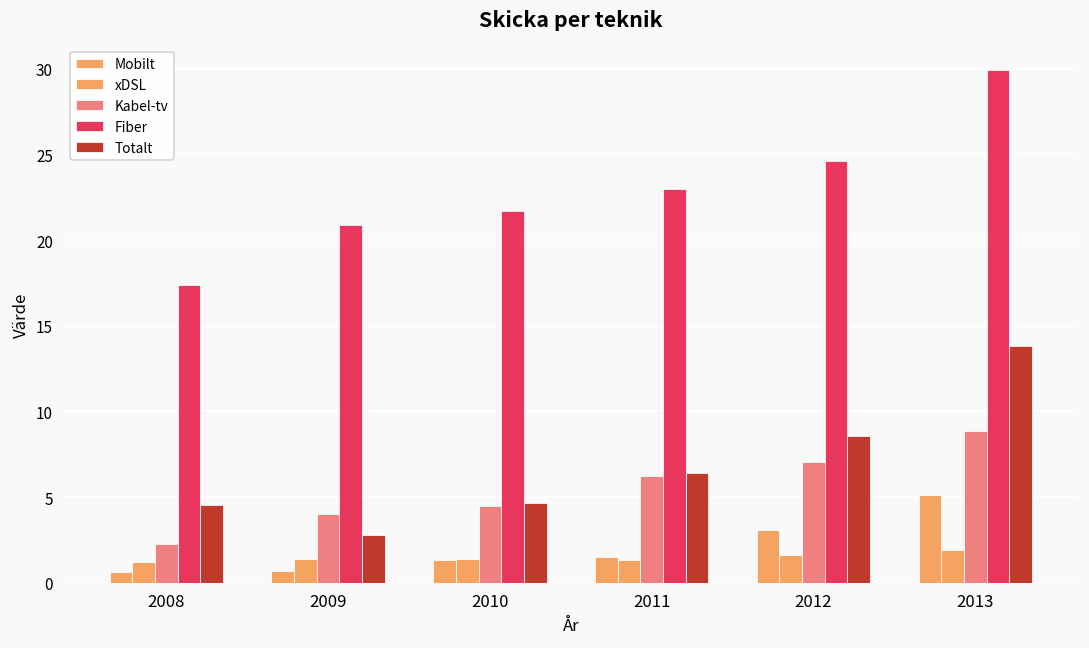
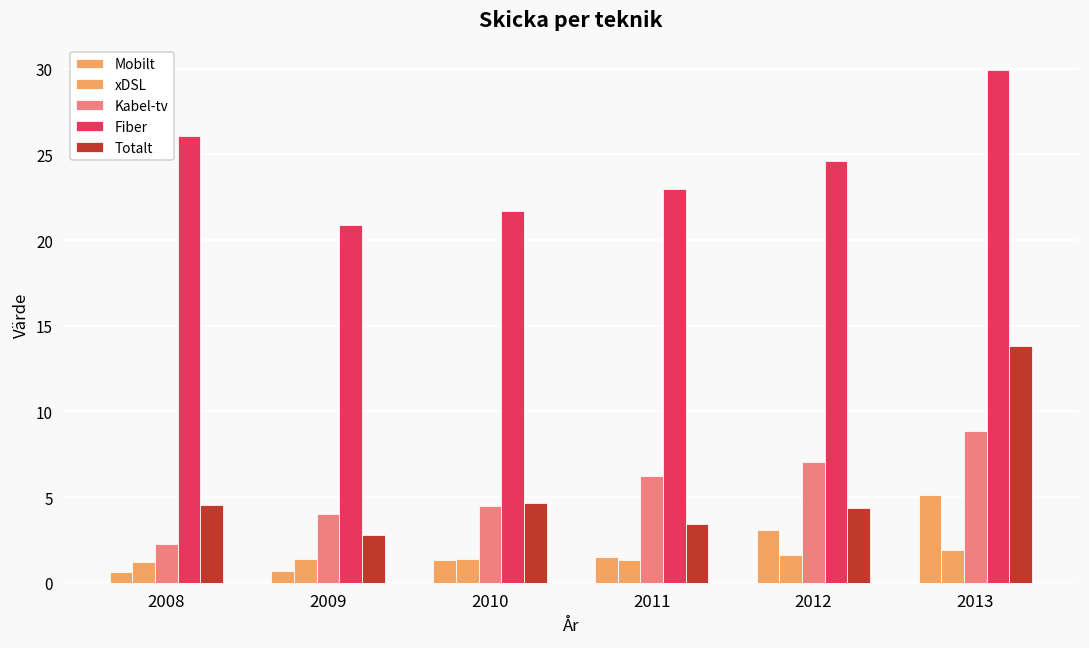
Fiber, 2008: 17.4 -> 26.1
Totalt, 2011: 6.4 -> 3.4
Totalt, 2012: 8.6 -> 4.4
